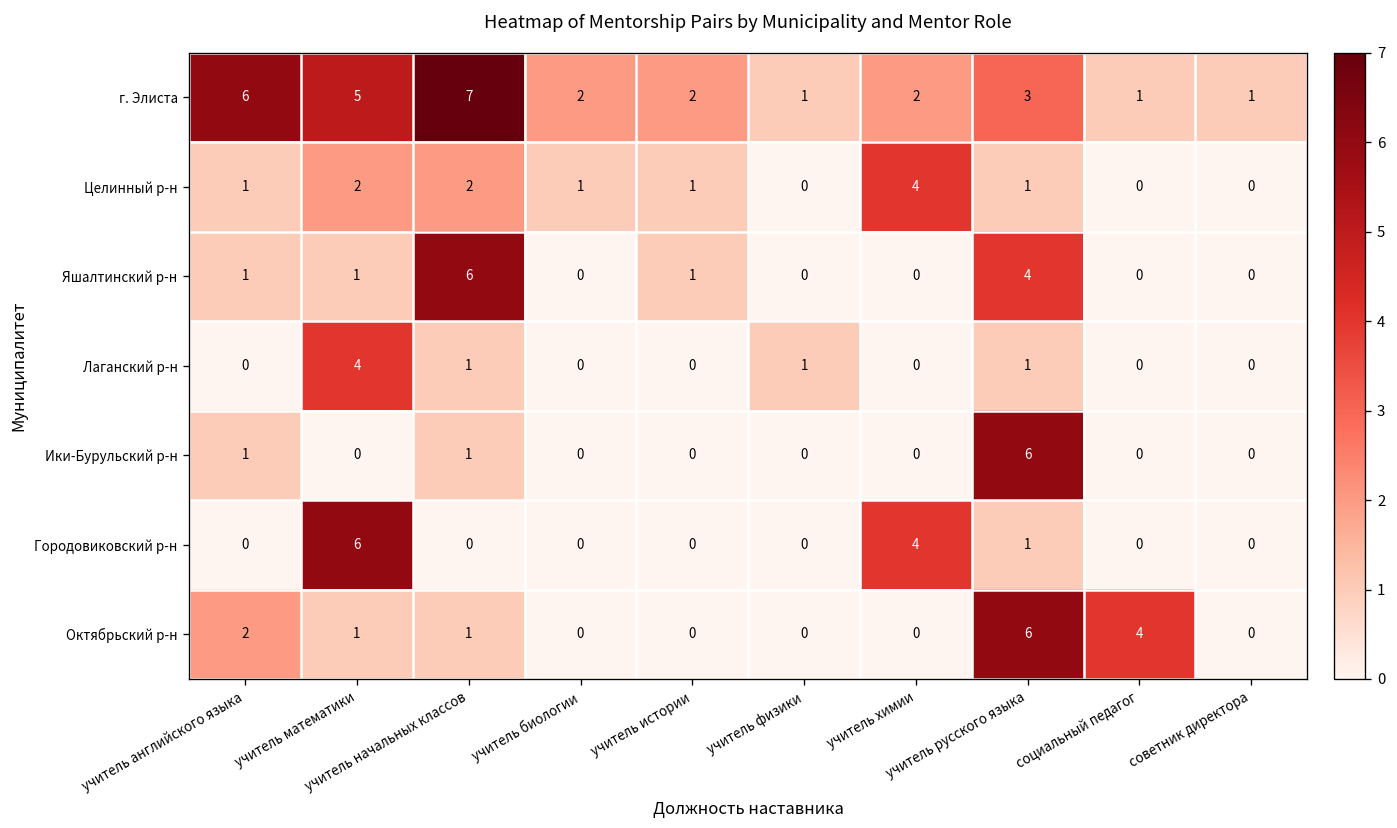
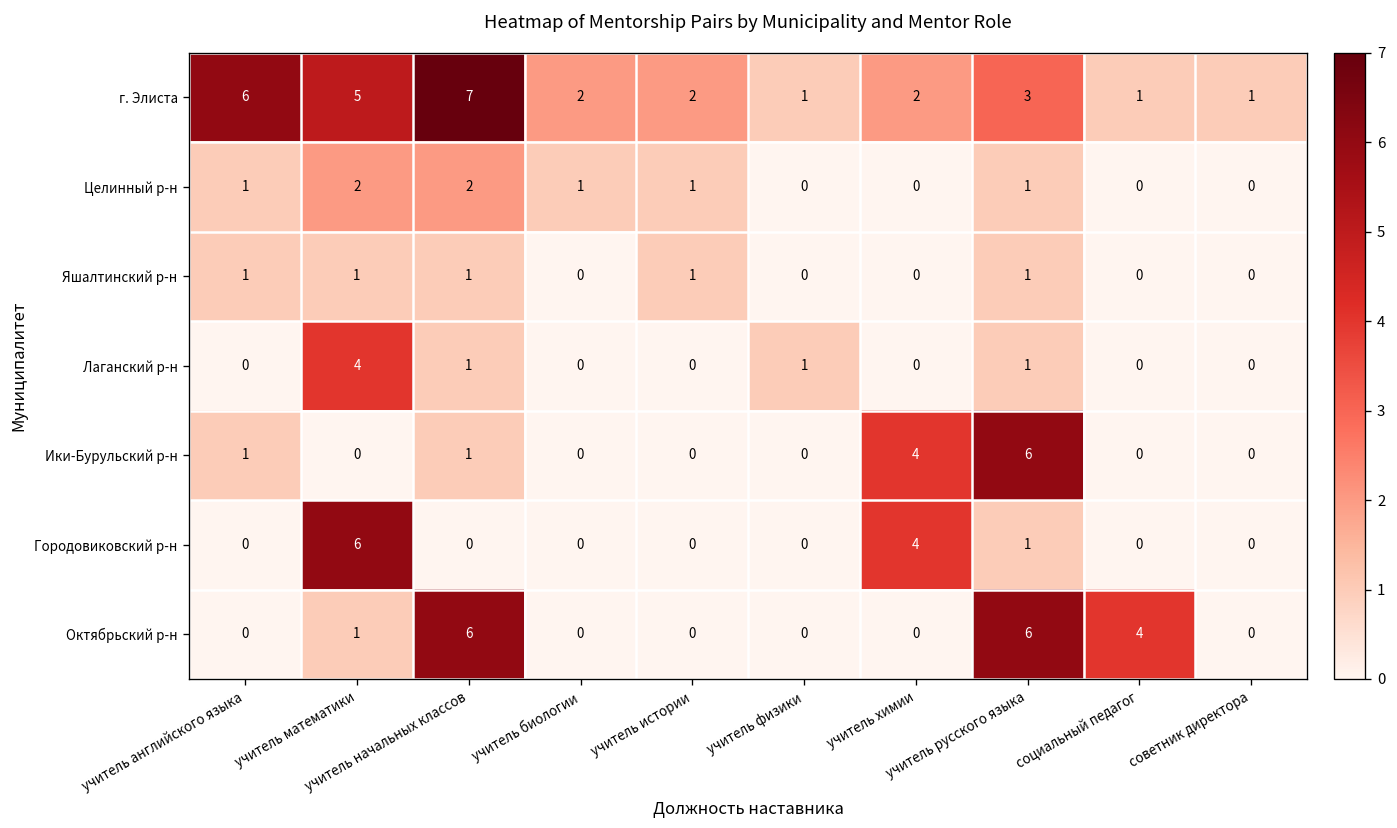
Целинный р-н, учитель химии: 4 -> 0
Яшалтинский р-н, учитель начальных классов: 6 -> 1
Яшалтинский р-н, учитель русского языка: 4 -> 1
Ики-Бурульский р-н, учитель химии: 0 -> 4
Октябрьский р-н, учитель английского языка: 2 -> 0
Октябрьский р-н, учитель начальных классов: 1 -> 6
